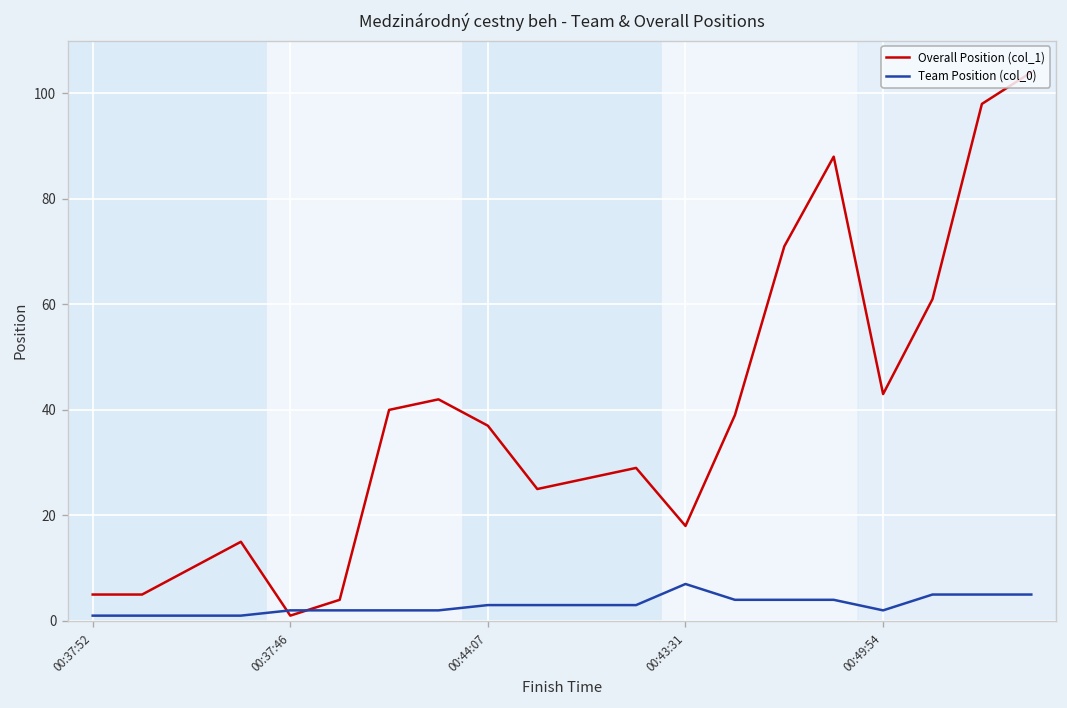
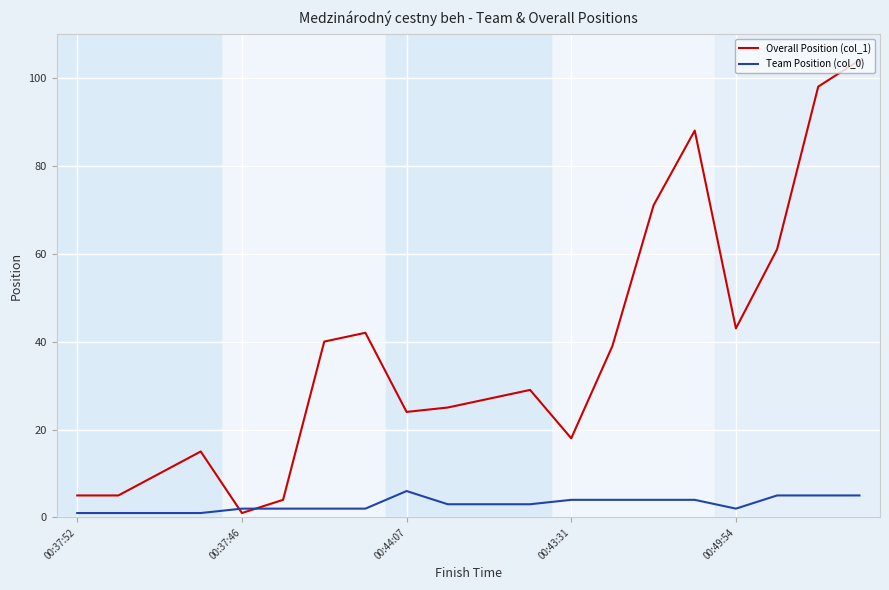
Overall Position (col_1), 00:44:07: 37 -> 24
Team Position (col_0), 00:44:07: 3 -> 6
Team Position (col_0), 00:43:31: 7 -> 4
